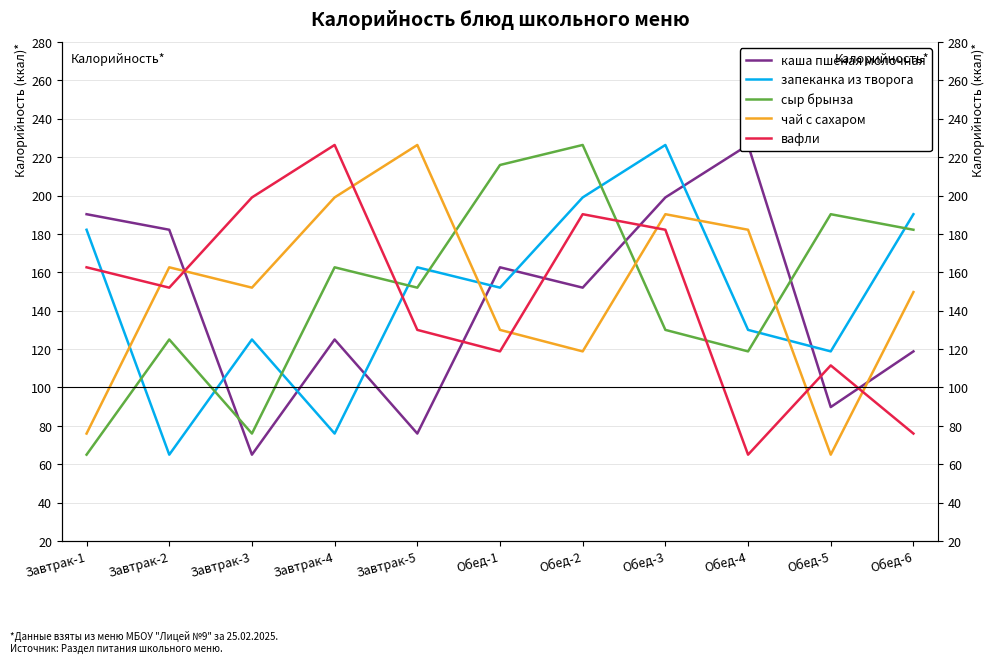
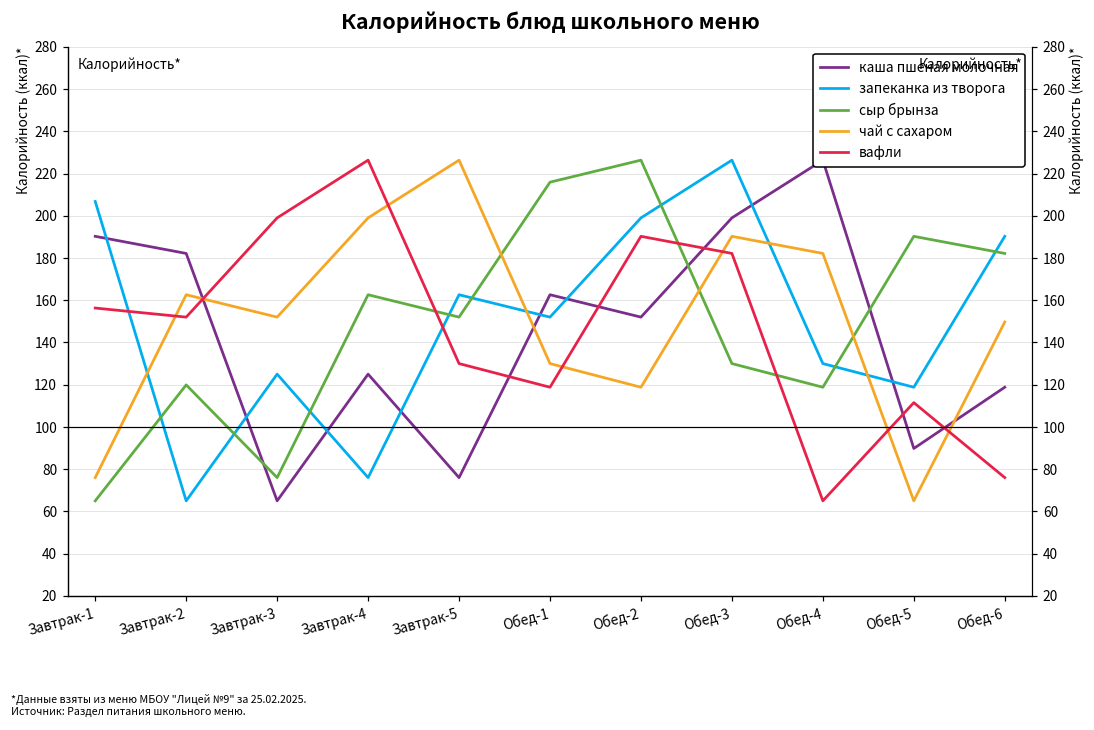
запеканка из творога, Завтрак-1: 182 -> 207
вафли, Завтрак-1: 163 -> 156
сыр брынза, Завтрак-2: 125 -> 120
